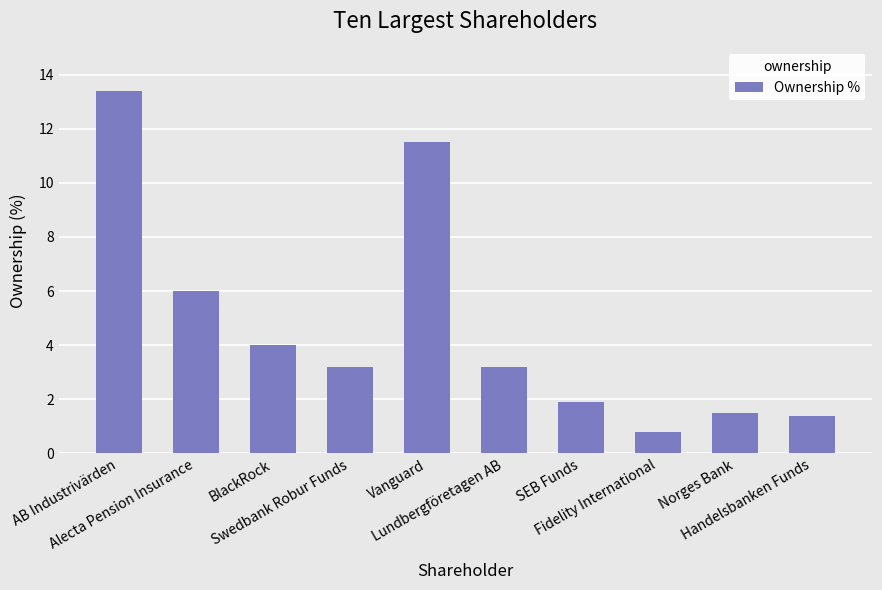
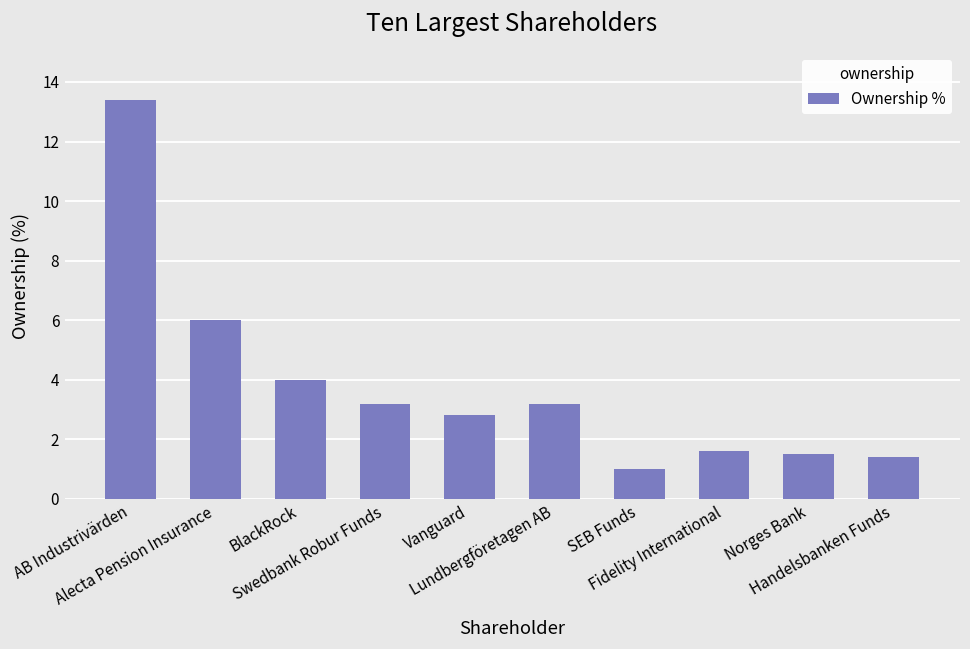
Vanguard: 11.5 -> 2.8
SEB Funds: 1.9 -> 1.0
Fidelity International: 0.8 -> 1.6
